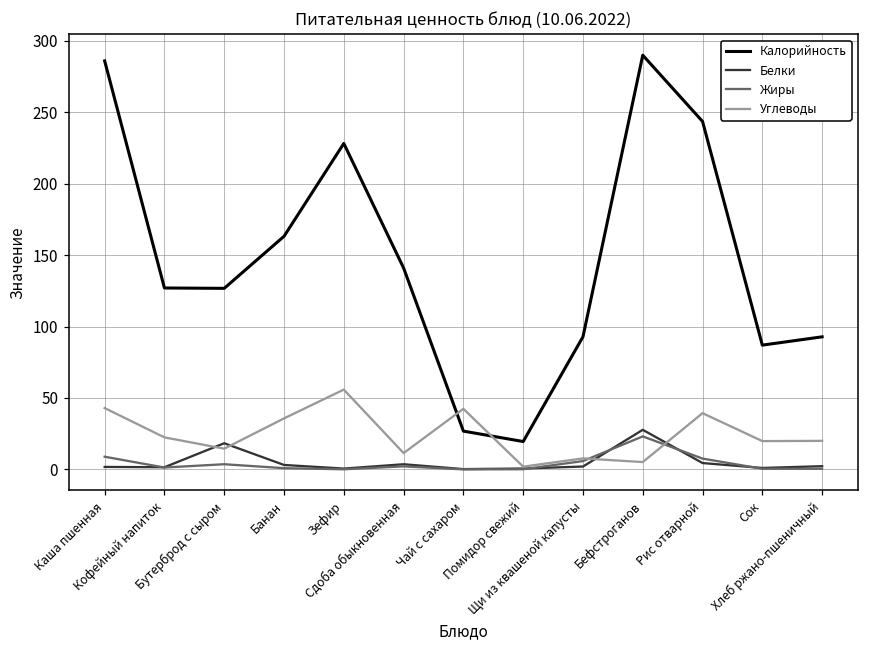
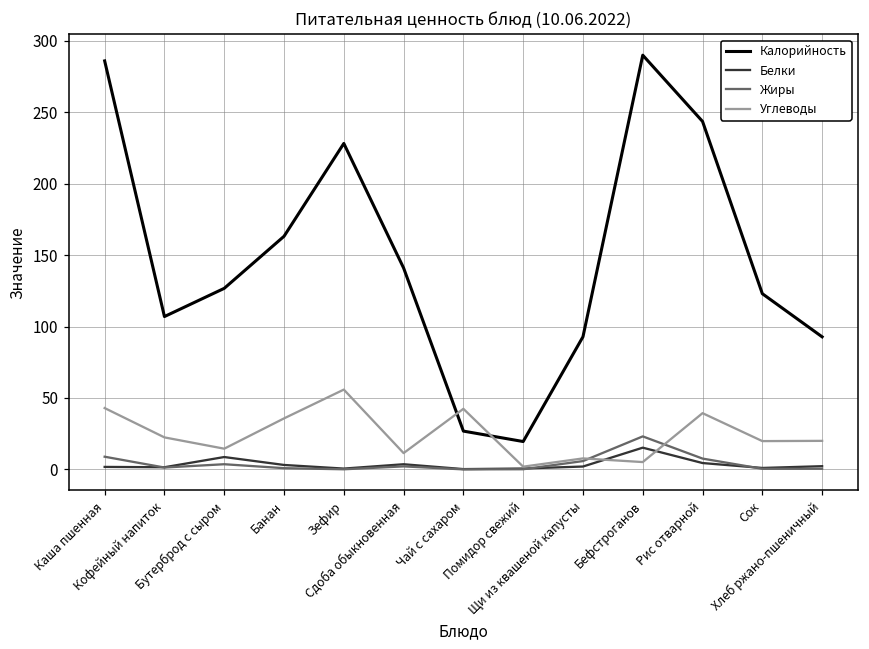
Калорийность, Кофейный напиток: 127 -> 107
Белки, Бутерброд с сыром: 18 -> 9
Белки, Бефстроганов: 28 -> 15
Калорийность, Сок: 87 -> 123
